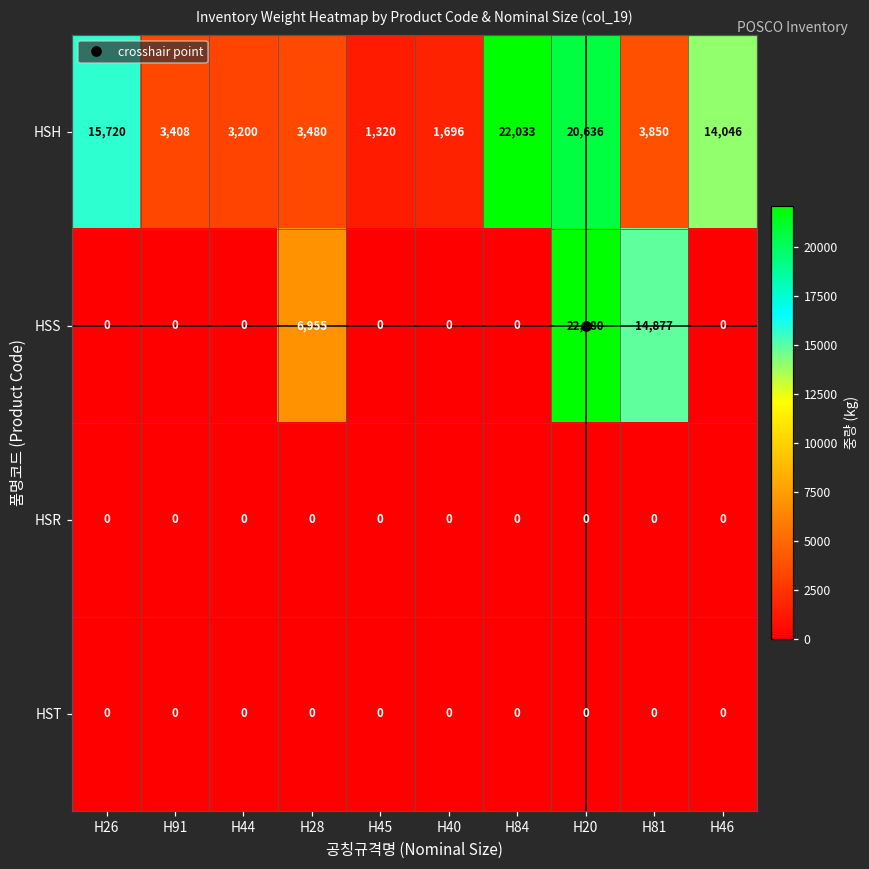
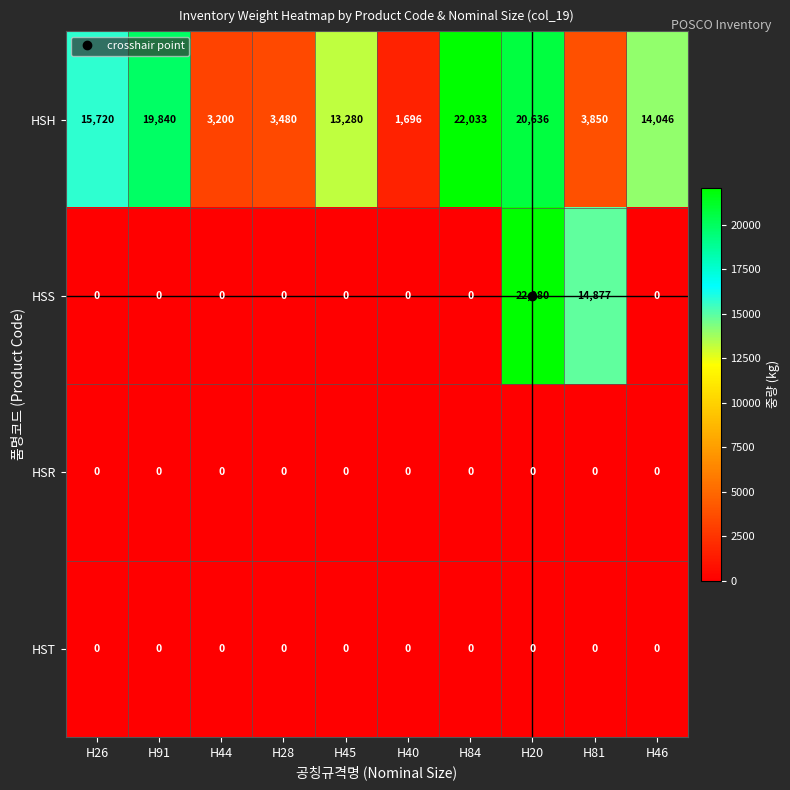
HSH, H91: 3,408 -> 19,840
HSH, H45: 1,320 -> 13,280
HSS, H28: 6,955 -> 0
